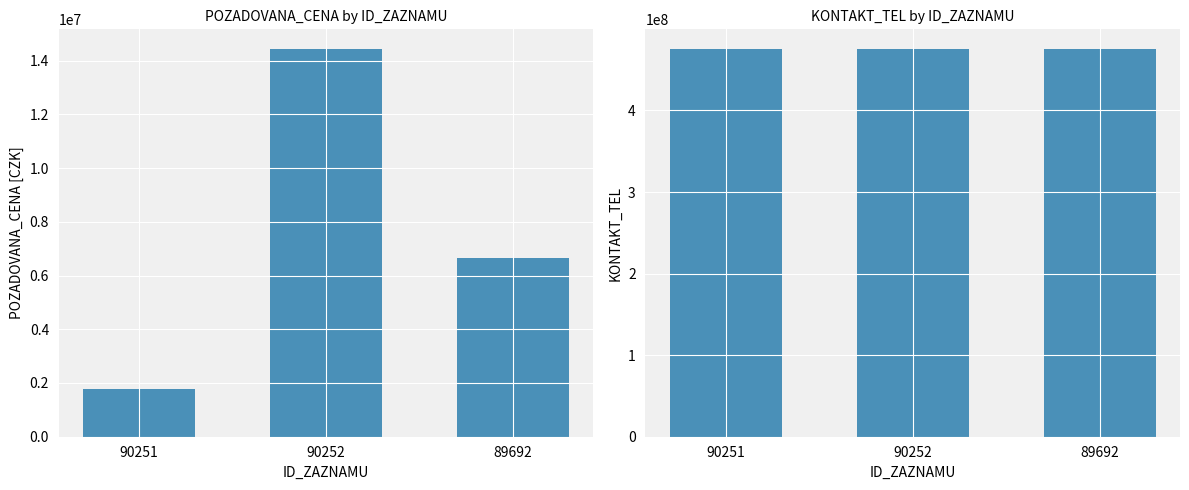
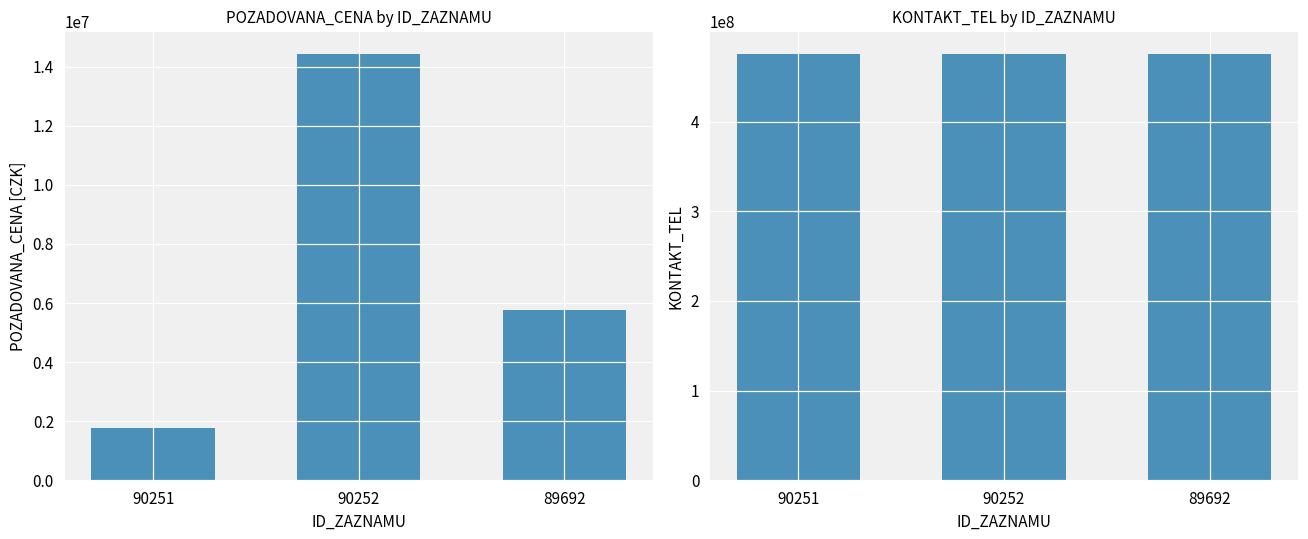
POZADOVANA_CENA by ID_ZAZNAMU, 89692: 6600000 -> 5800000
